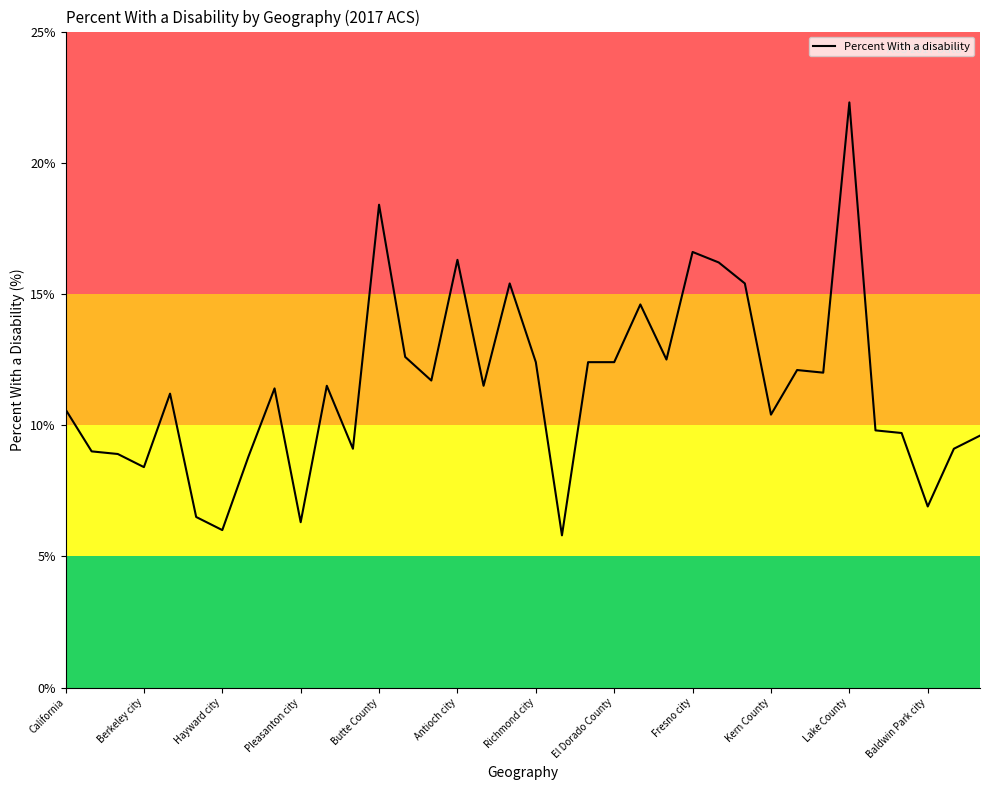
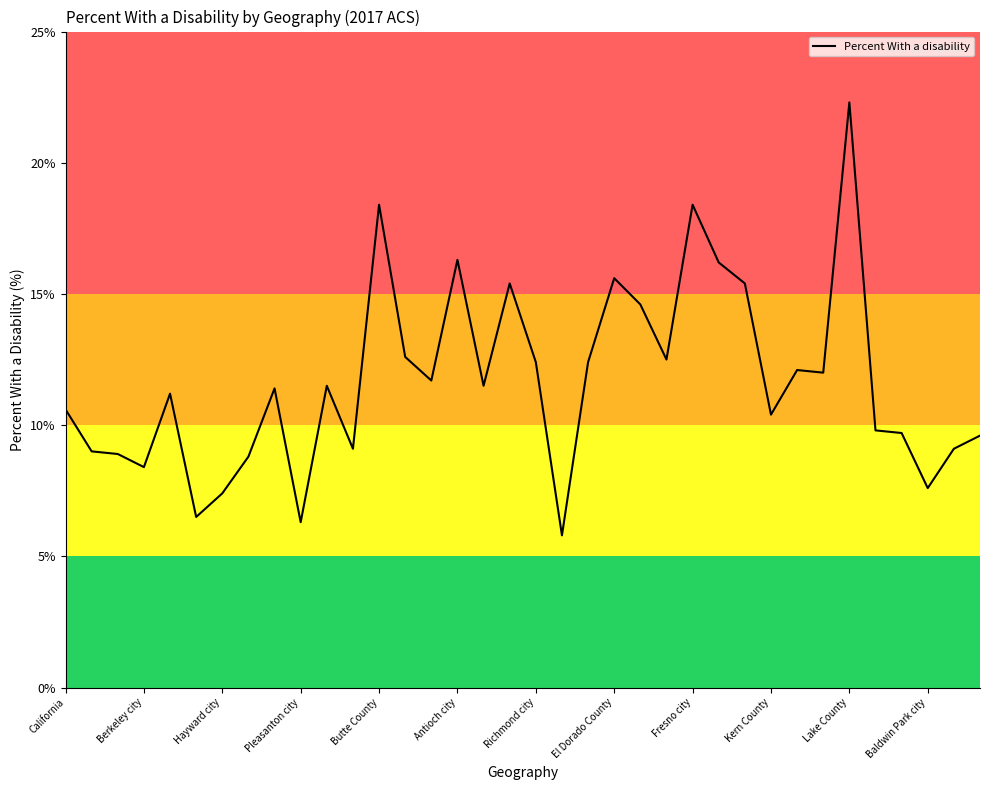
Hayward city: 6.0% -> 7.4%
El Dorado County: 12.4% -> 15.6%
Fresno city: 16.6% -> 18.4%
Baldwin Park city: 6.9% -> 7.6%
